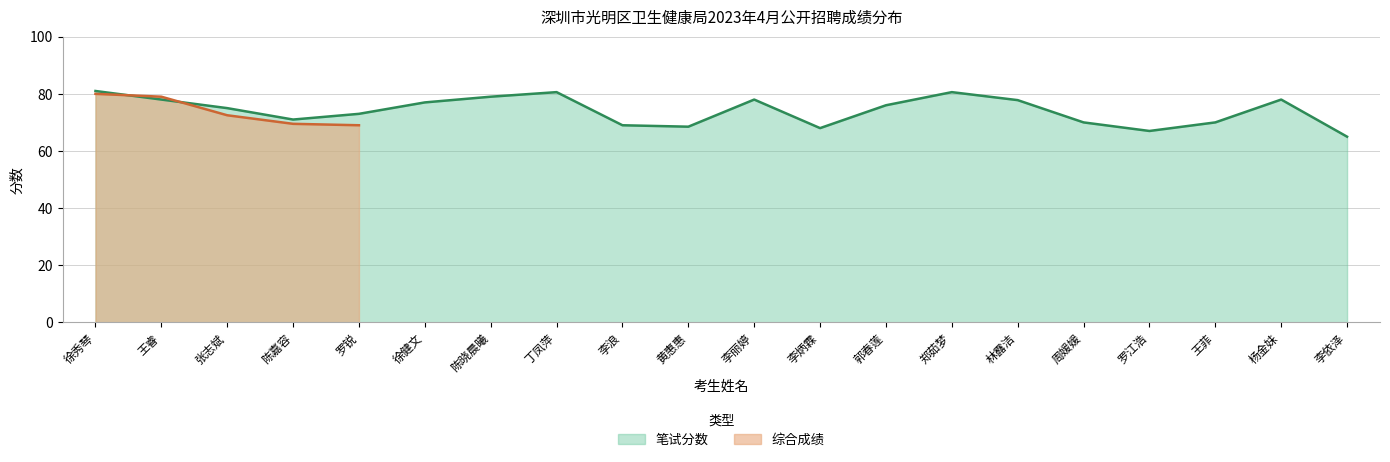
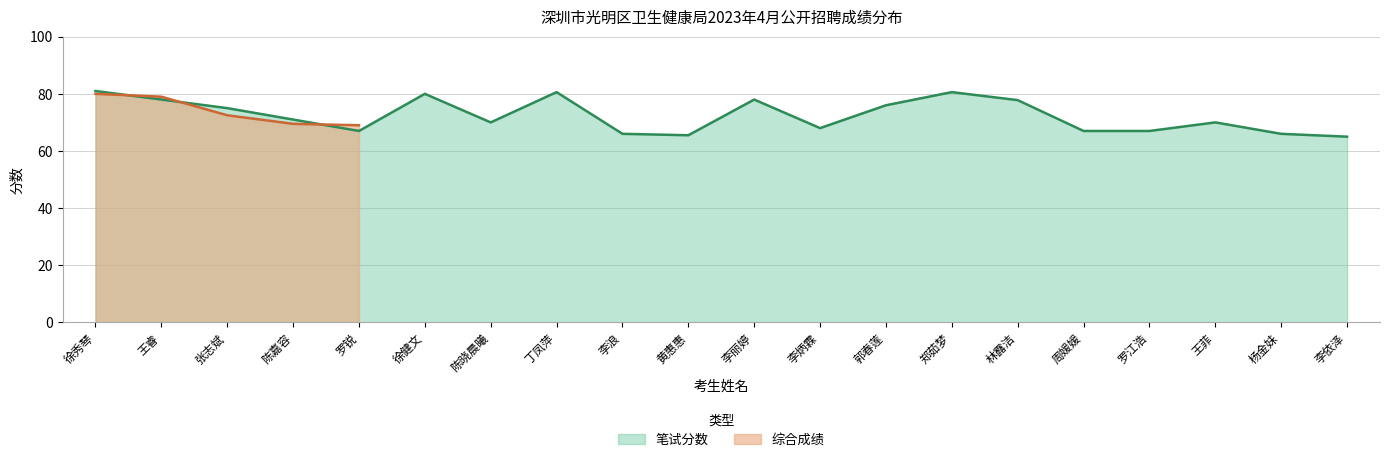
笔试分数, 罗锐: 73 -> 67
笔试分数, 徐健文: 77 -> 80
笔试分数, 陈晓晨曦: 79 -> 70
笔试分数, 李浪: 69 -> 66
笔试分数, 黄惠惠: 69 -> 66
笔试分数, 周媛媛: 70 -> 67
笔试分数, 杨金妹: 78 -> 66
